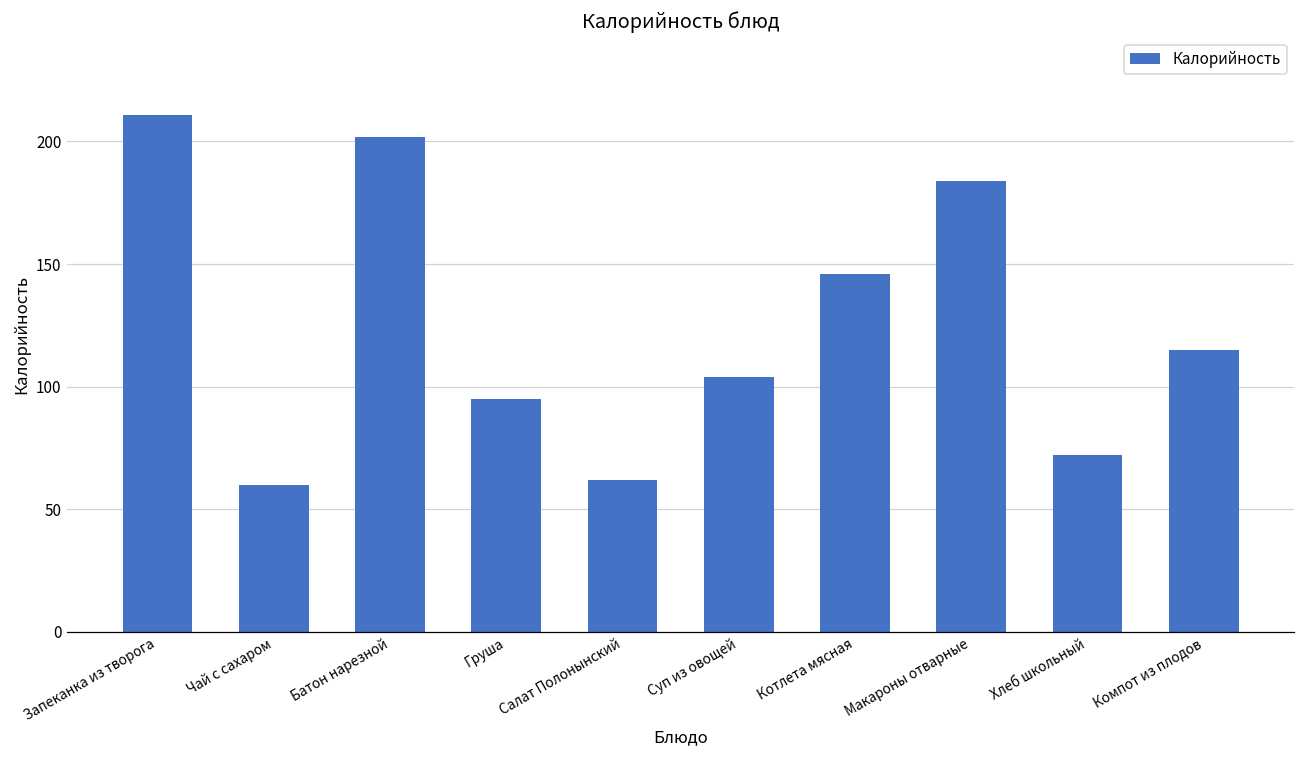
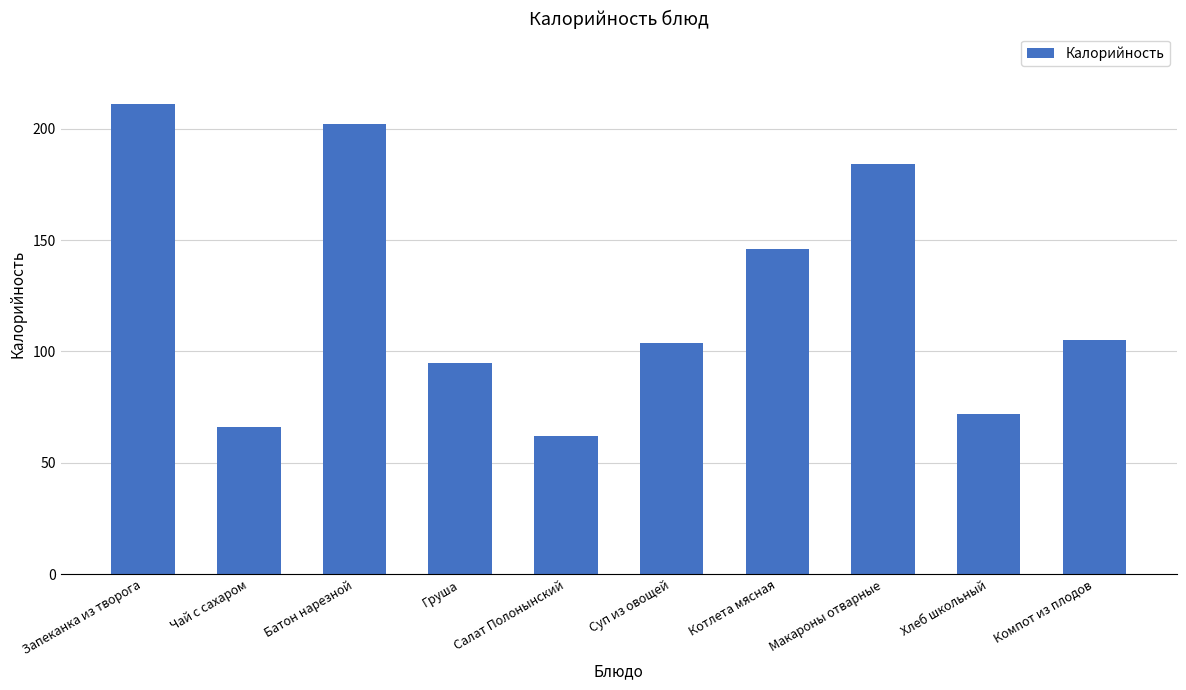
Чай с сахаром: 60 -> 66
Компот из плодов: 115 -> 105
